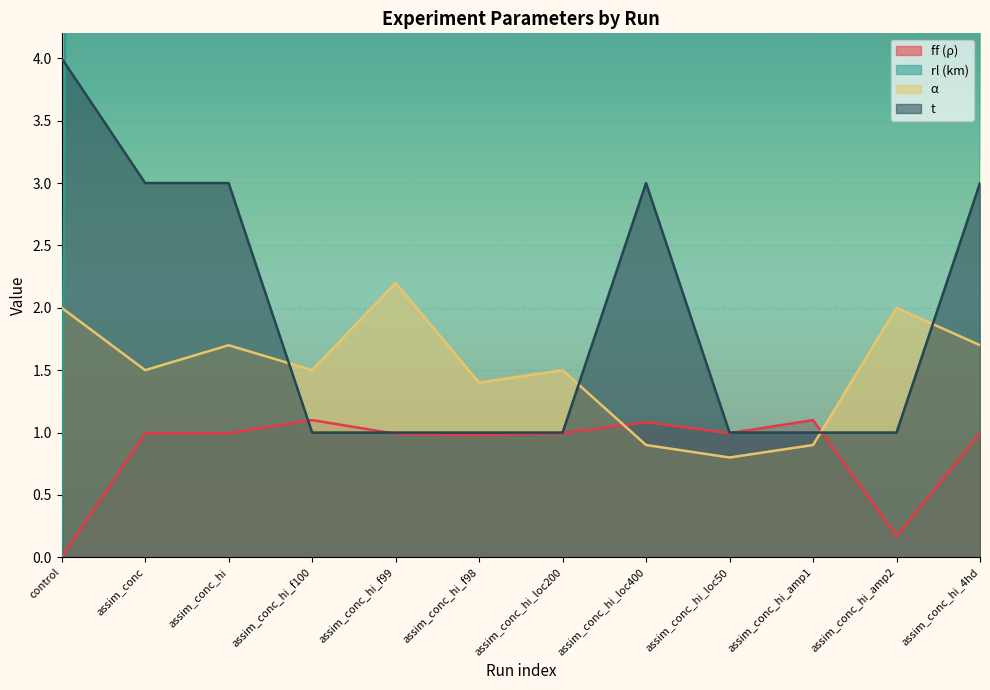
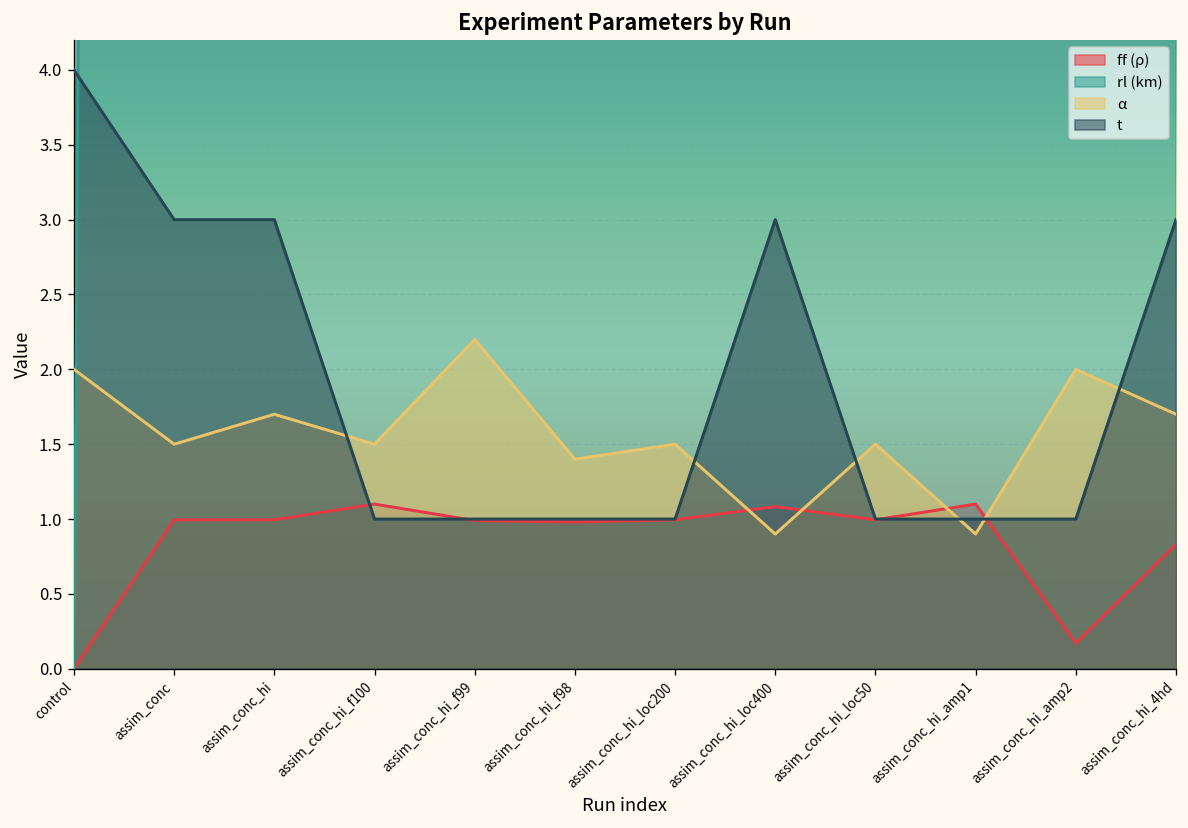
α, assim_conc_hi_loc50: 0.8 -> 1.5
ff (ρ), assim_conc_hi_4hd: 1.00 -> 0.83
